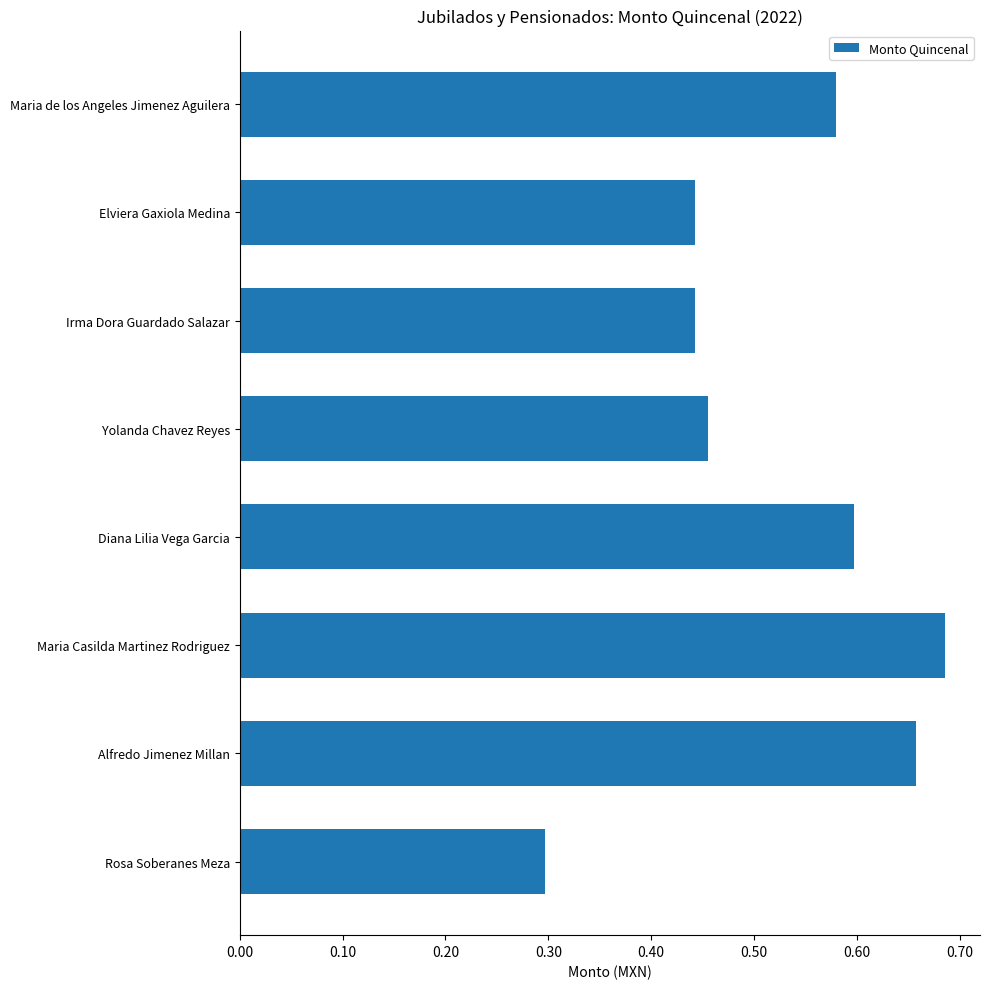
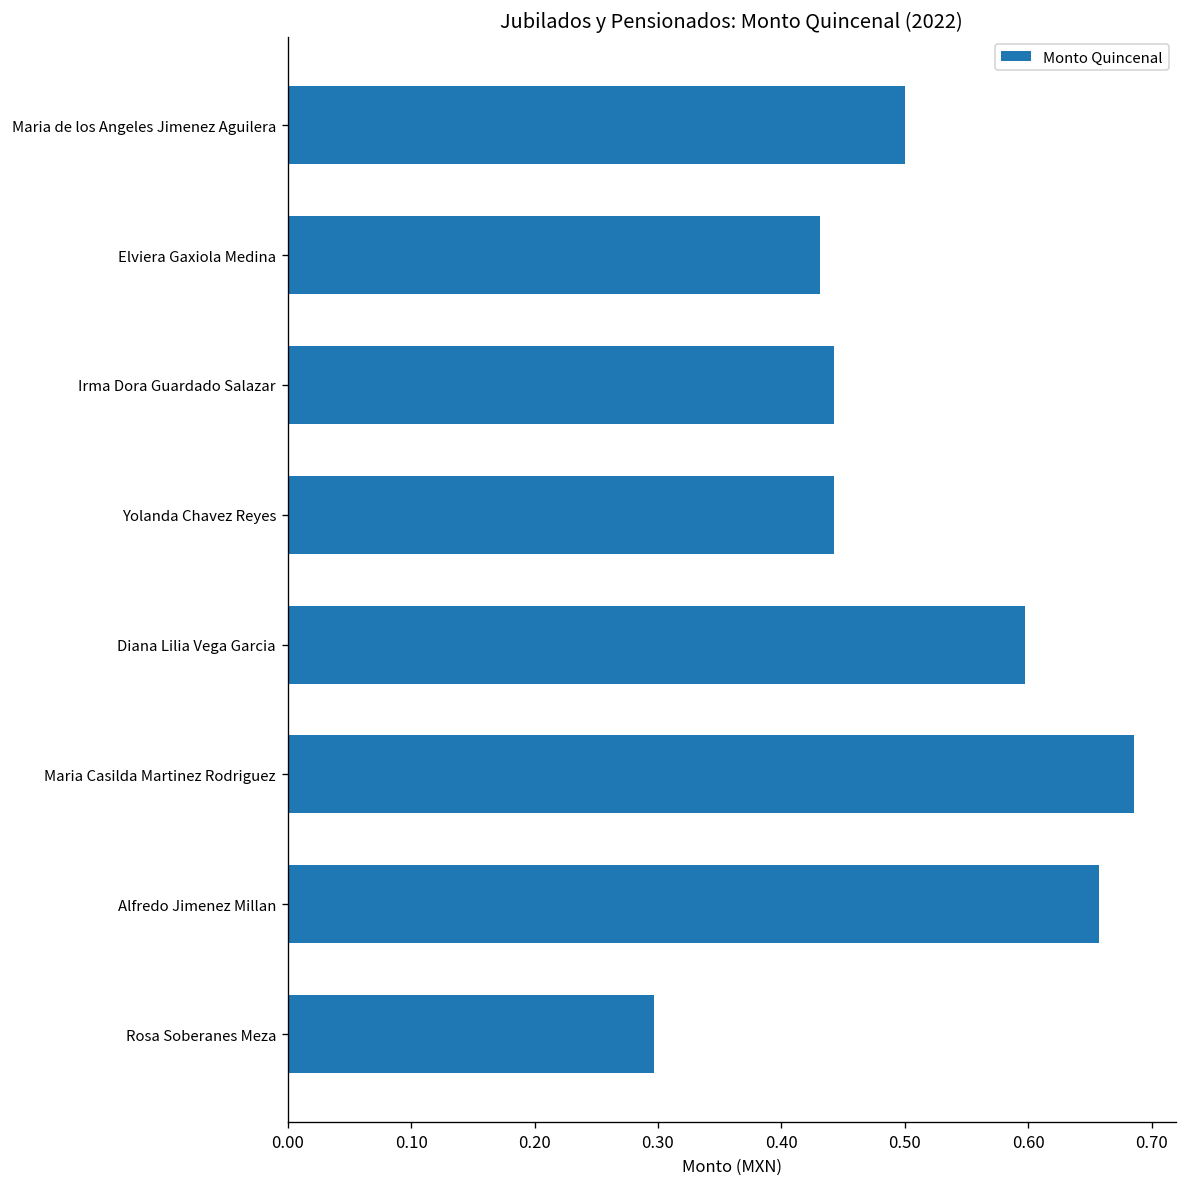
Maria de los Angeles Jimenez Aguilera: 0.579 -> 0.500
Elviera Gaxiola Medina: 0.443 -> 0.431
Yolanda Chavez Reyes: 0.455 -> 0.442
